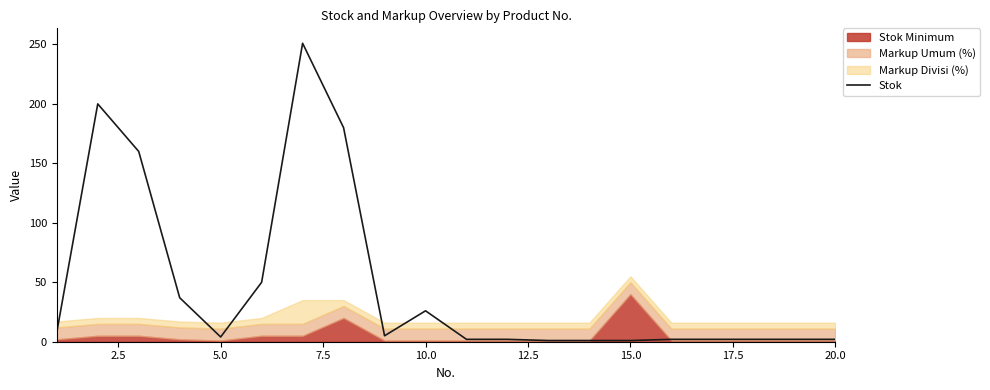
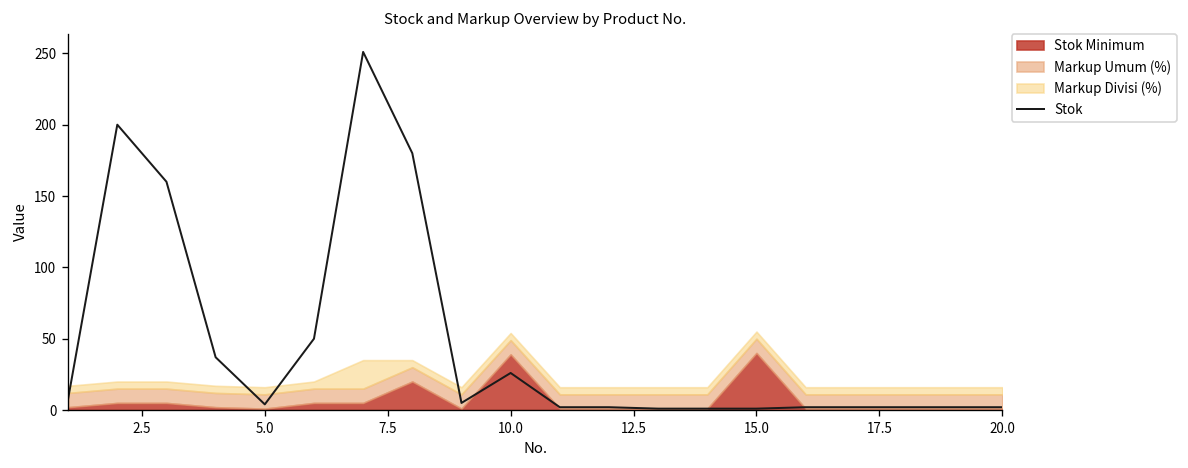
Stok Minimum, 10.0: 1 -> 39
